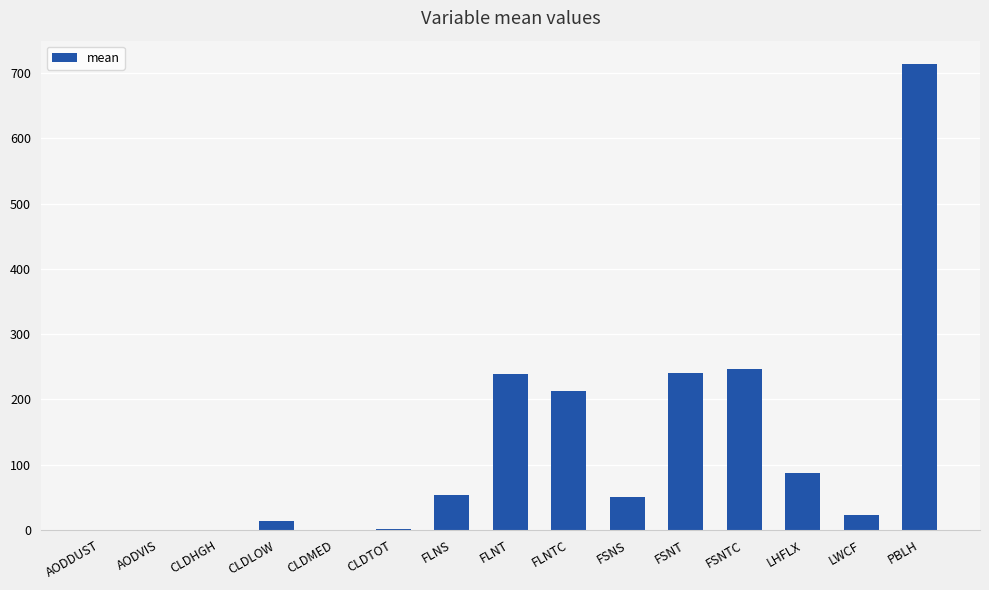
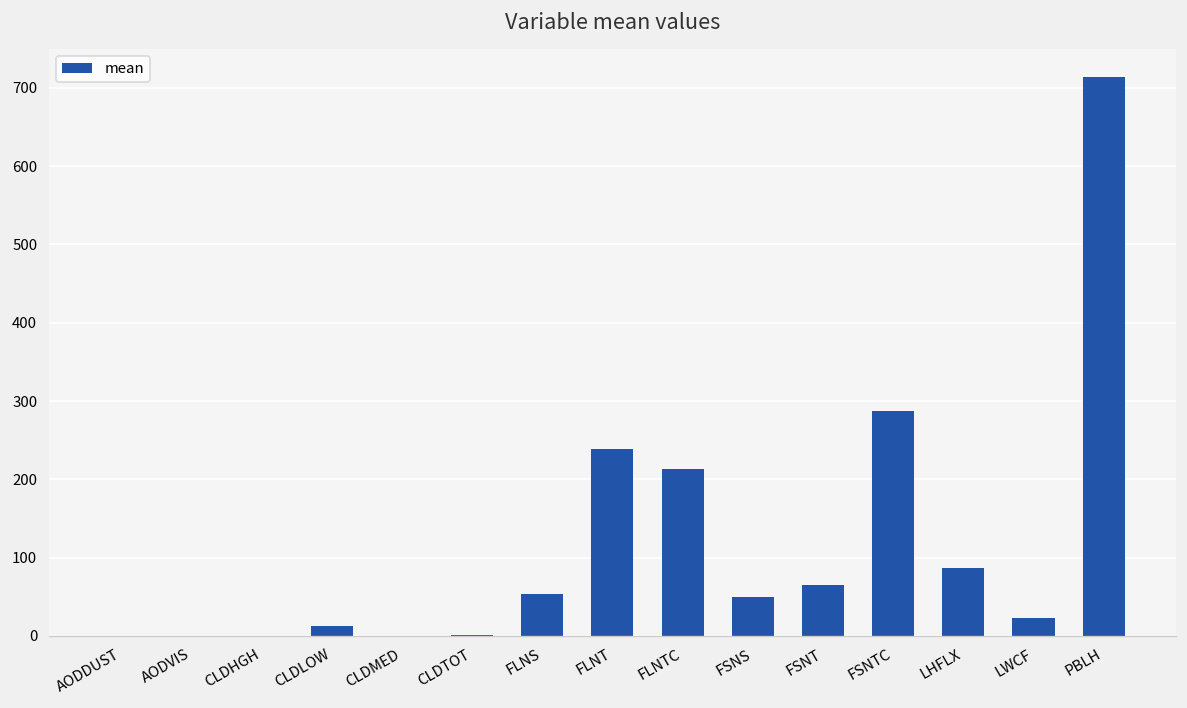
FSNT: 240 -> 60
FSNTC: 250 -> 290
